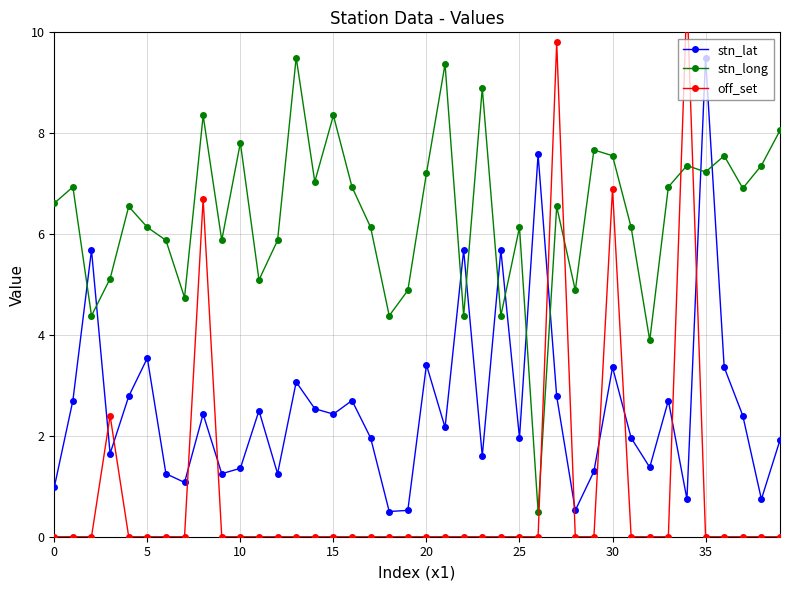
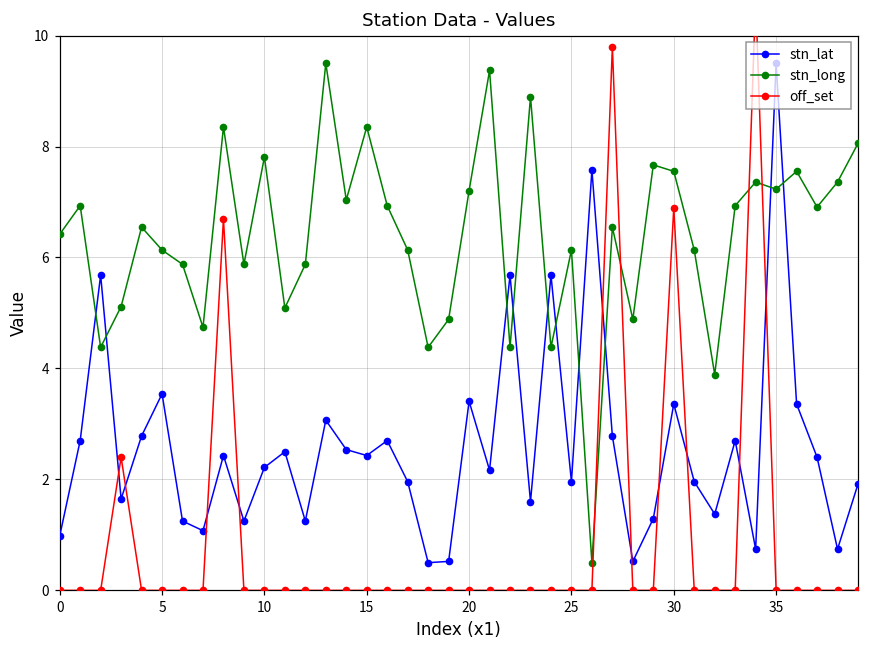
stn_long, 0: 6.6 -> 6.4
stn_lat, 10: 1.4 -> 2.2
